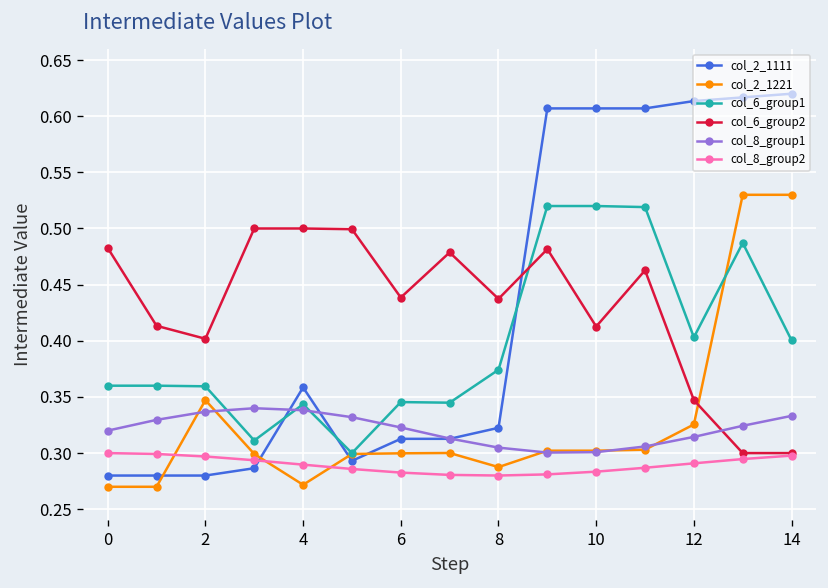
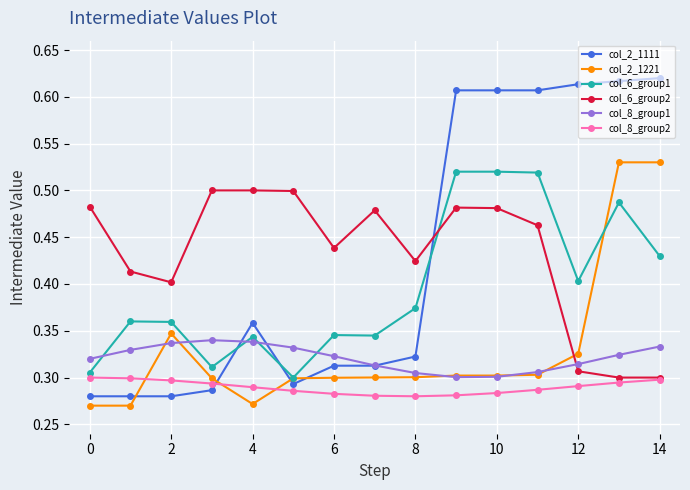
col_6_group1, 0: 0.36 -> 0.31
col_2_1221, 8: 0.29 -> 0.30
col_6_group2, 8: 0.44 -> 0.42
col_6_group2, 10: 0.41 -> 0.48
col_6_group2, 12: 0.35 -> 0.31
col_6_group1, 14: 0.40 -> 0.43
